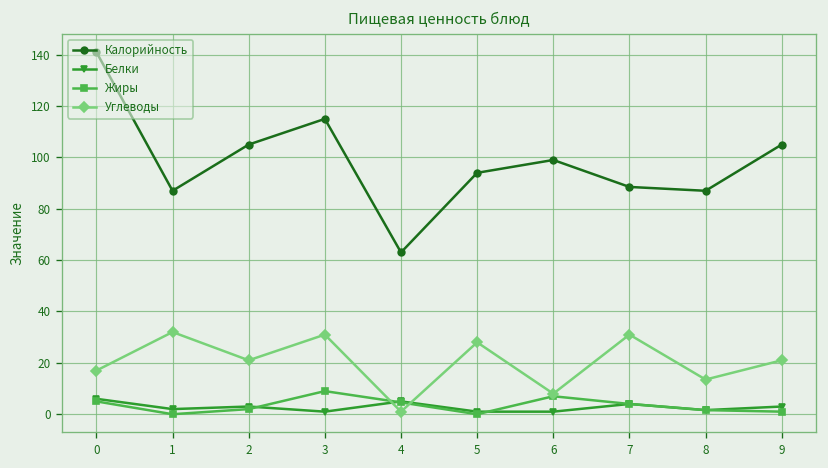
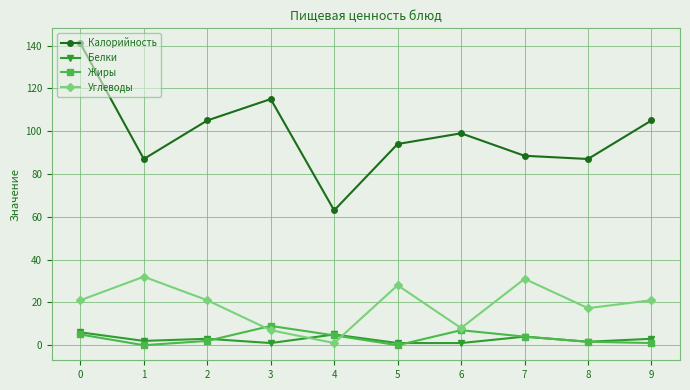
Углеводы, 0: 17 -> 21
Углеводы, 3: 31 -> 7
Углеводы, 8: 14 -> 17
